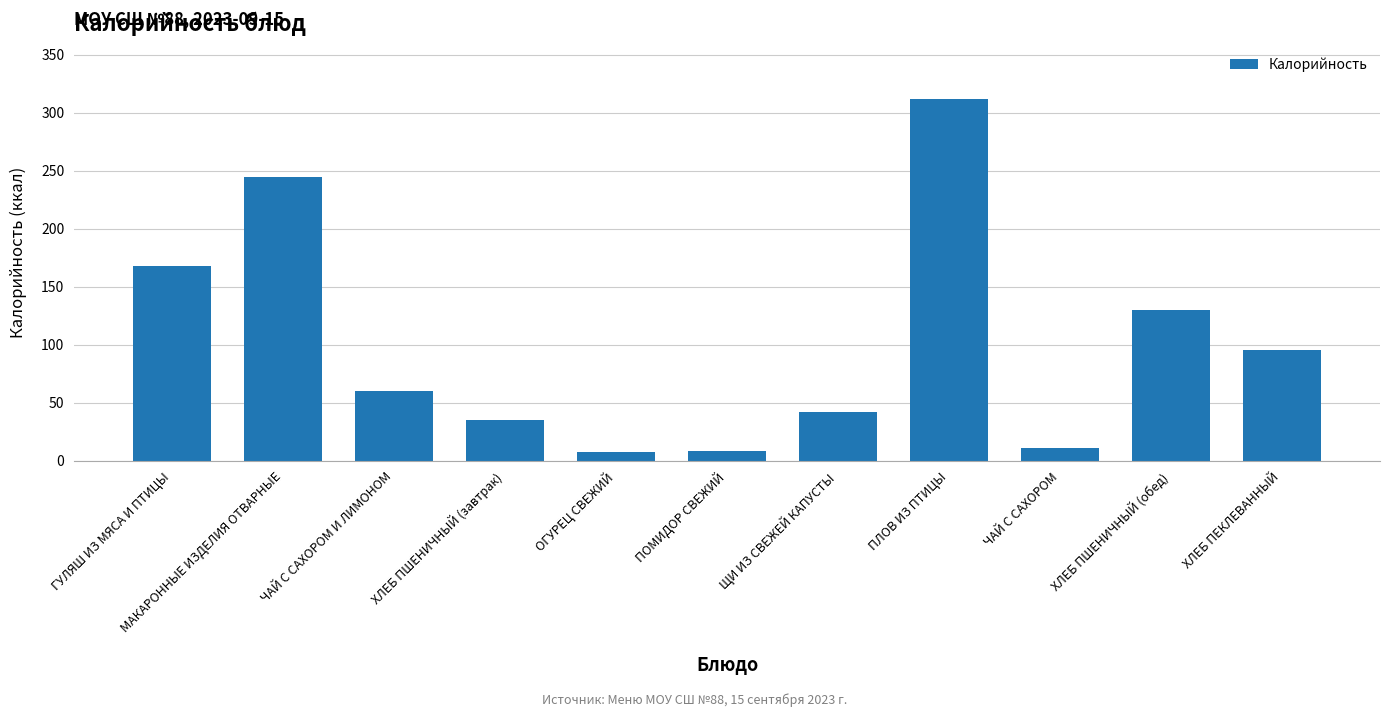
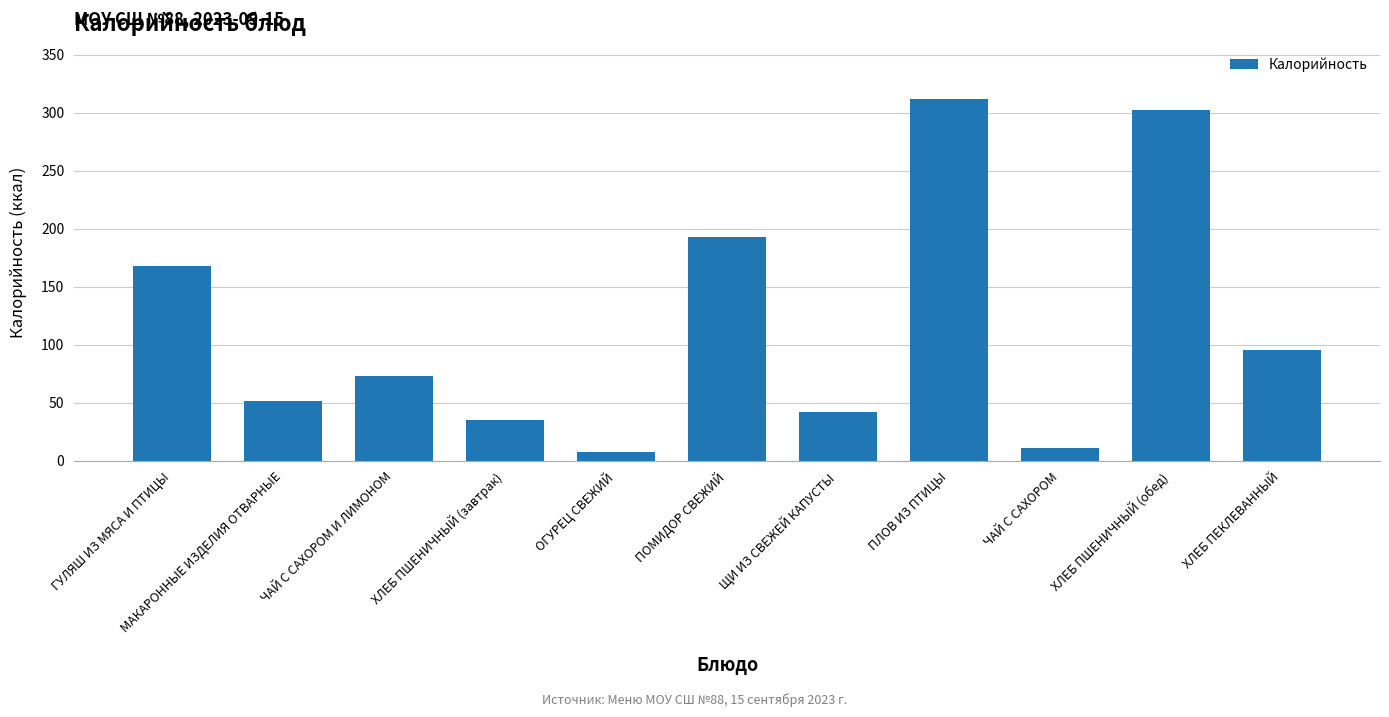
МАКАРОННЫЕ ИЗДЕЛИЯ ОТВАРНЫЕ: 245 -> 52
ЧАЙ С САХОРОМ И ЛИМОНОМ: 60 -> 73
ПОМИДОР СВЕЖИЙ: 8 -> 193
ХЛЕБ ПШЕНИЧНЫЙ (обед): 130 -> 303
